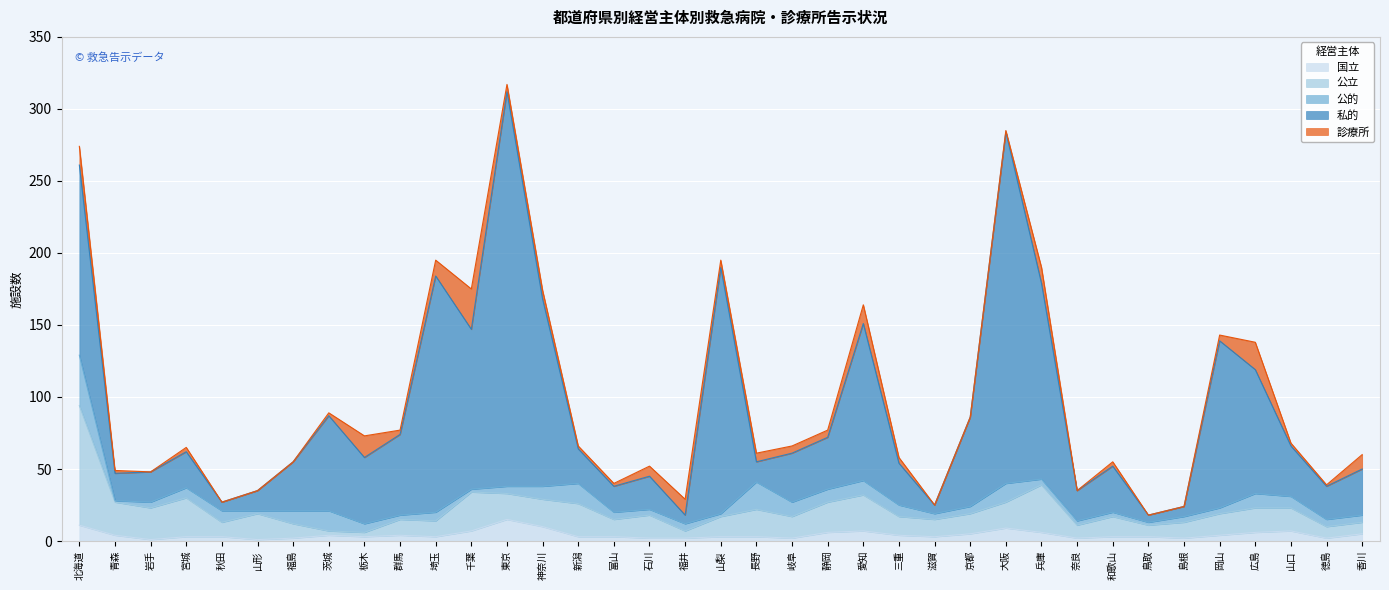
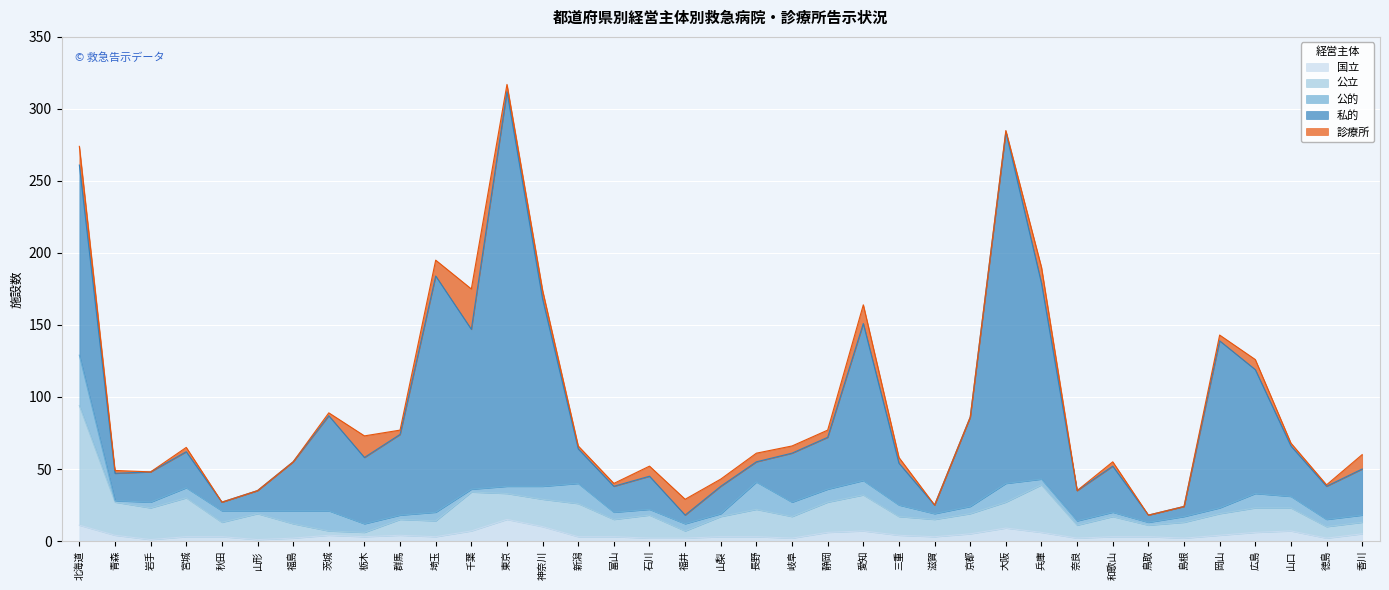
私的, 山梨: 171 -> 19
診療所, 広島: 19 -> 7
